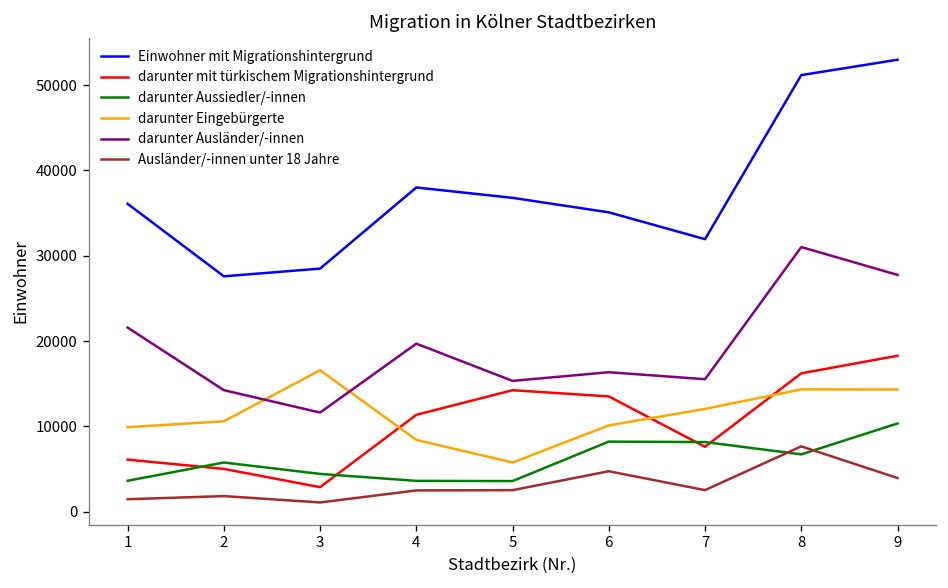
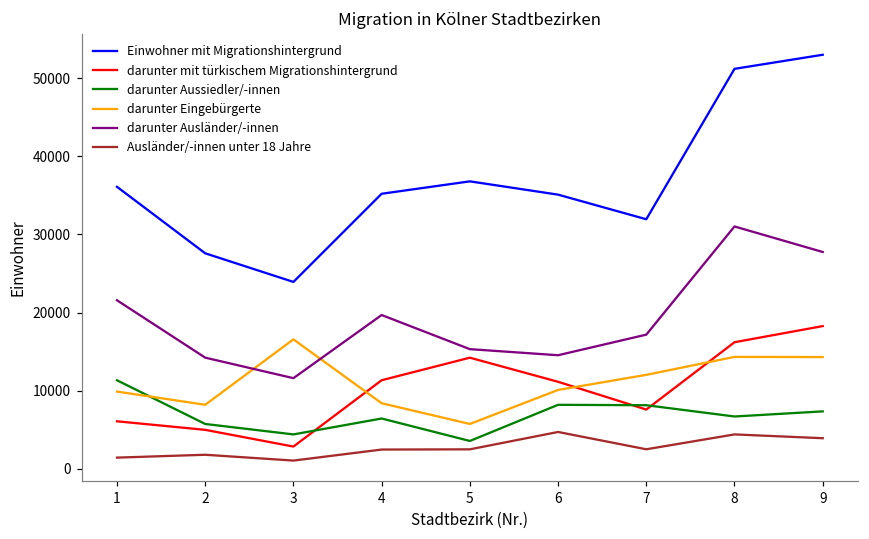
darunter Aussiedler/-innen, 1: 4000 -> 11000
darunter Eingebürgerte, 2: 11000 -> 8000
Einwohner mit Migrationshintergrund, 3: 28000 -> 24000
Einwohner mit Migrationshintergrund, 4: 38000 -> 35000
darunter Aussiedler/-innen, 4: 4000 -> 6000
darunter mit türkischem Migrationshintergrund, 6: 14000 -> 11000
darunter Ausländer/-innen, 6: 16000 -> 15000
darunter Ausländer/-innen, 7: 16000 -> 17000
Ausländer/-innen unter 18 Jahre, 8: 8000 -> 4000
darunter Aussiedler/-innen, 9: 10000 -> 7000
